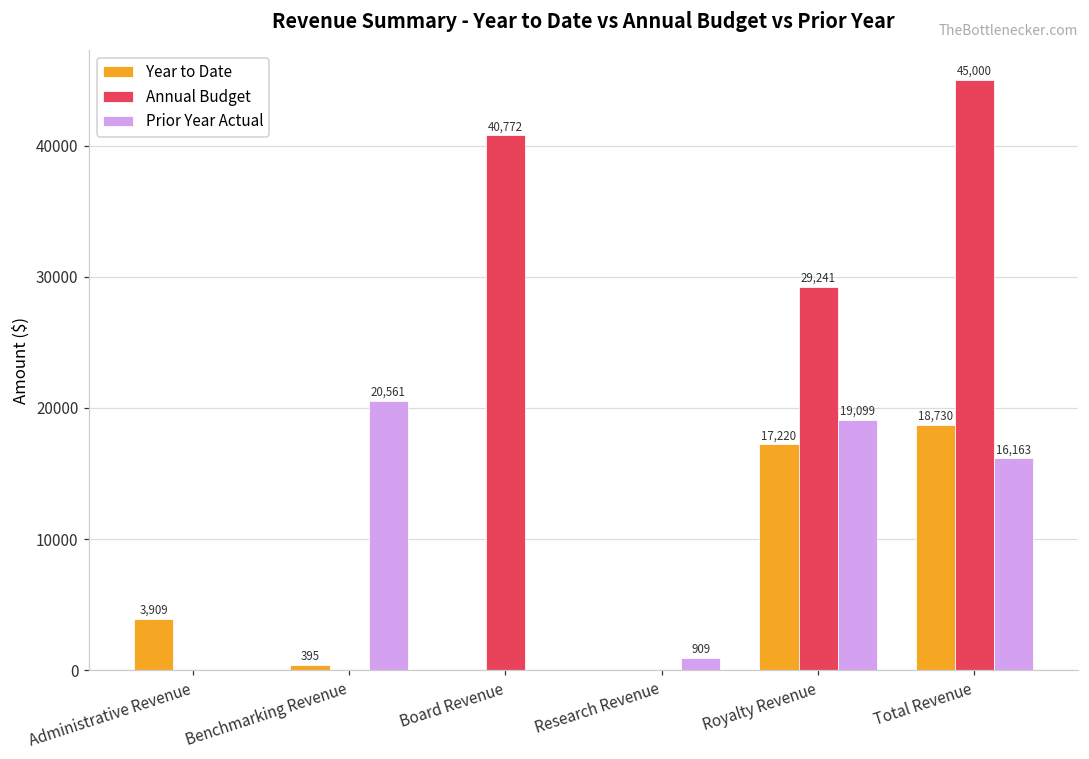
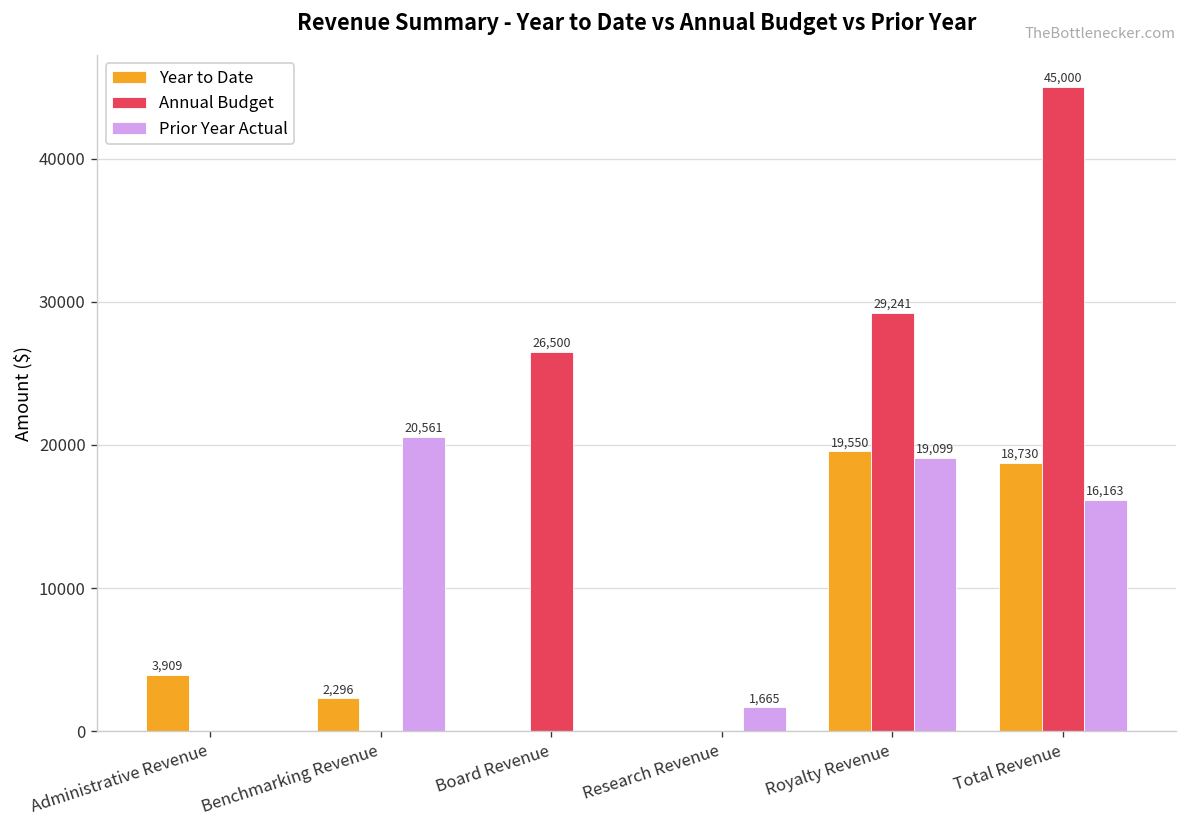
Year to Date, Benchmarking Revenue: 395 -> 2,296
Annual Budget, Board Revenue: 40,772 -> 26,500
Prior Year Actual, Research Revenue: 909 -> 1,665
Year to Date, Royalty Revenue: 17,220 -> 19,550
